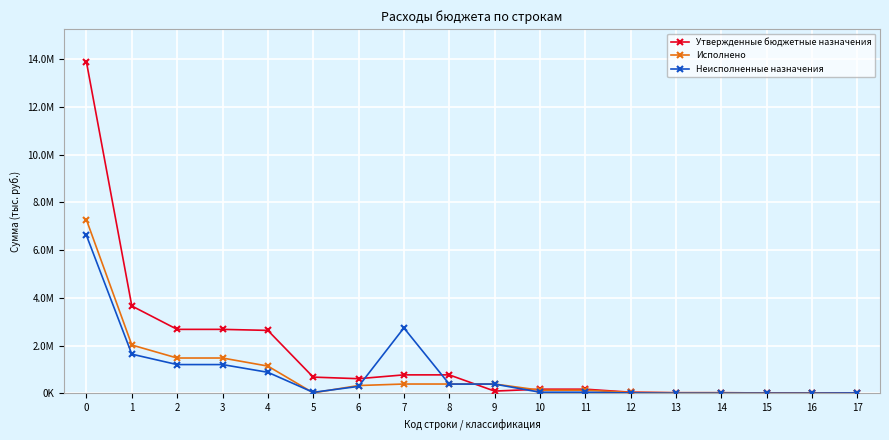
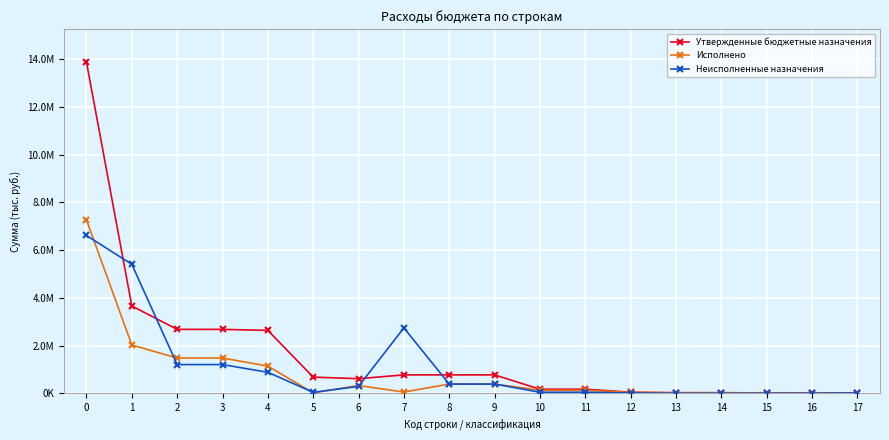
Неисполненные назначения, 1: 1600000 -> 5400000
Исполнено, 7: 400000 -> 0
Утвержденные бюджетные назначения, 9: 100000 -> 800000
